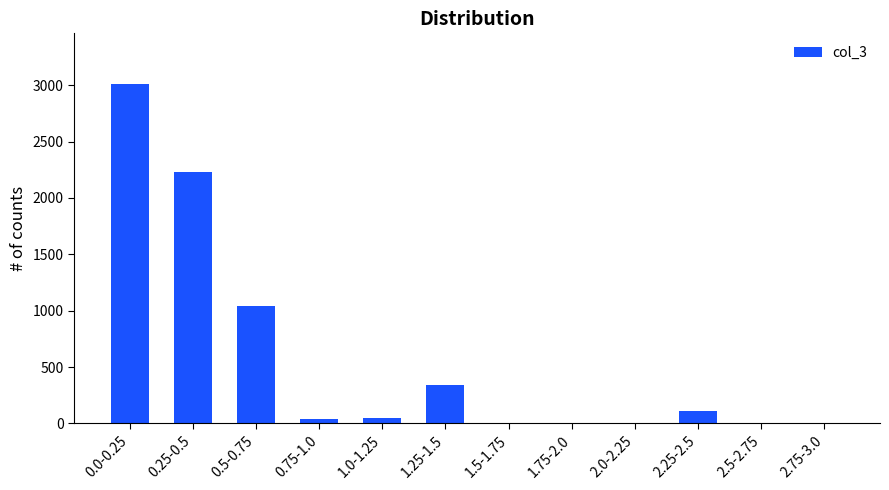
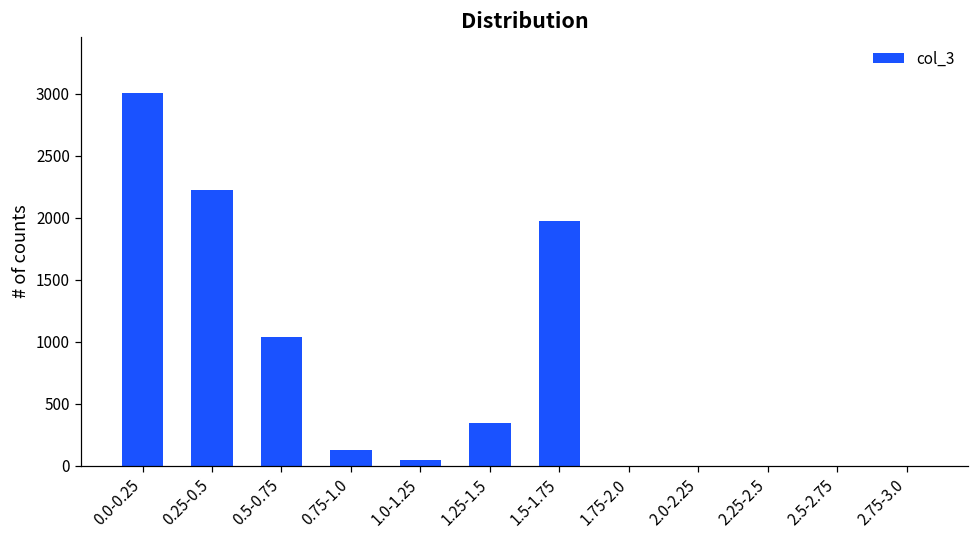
0.75-1.0: 40 -> 130
1.5-1.75: 0 -> 1970
2.25-2.5: 110 -> 0
